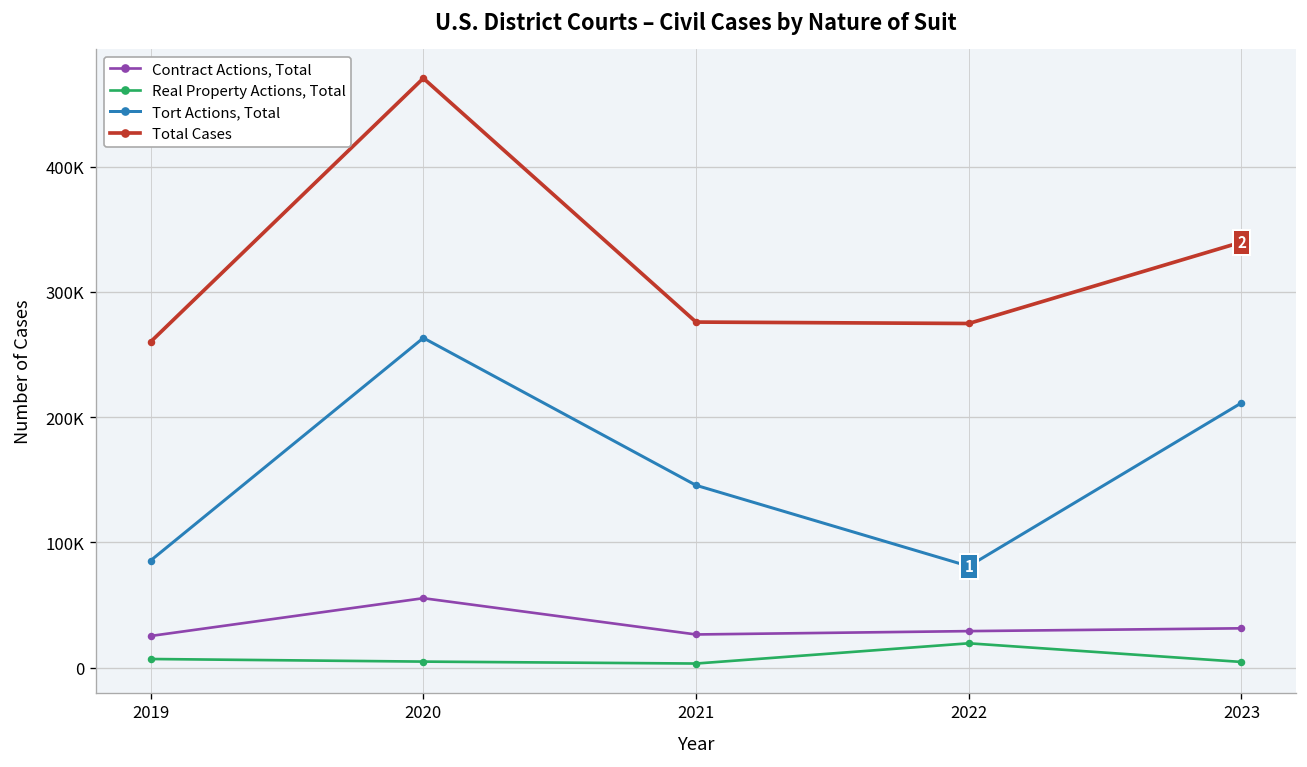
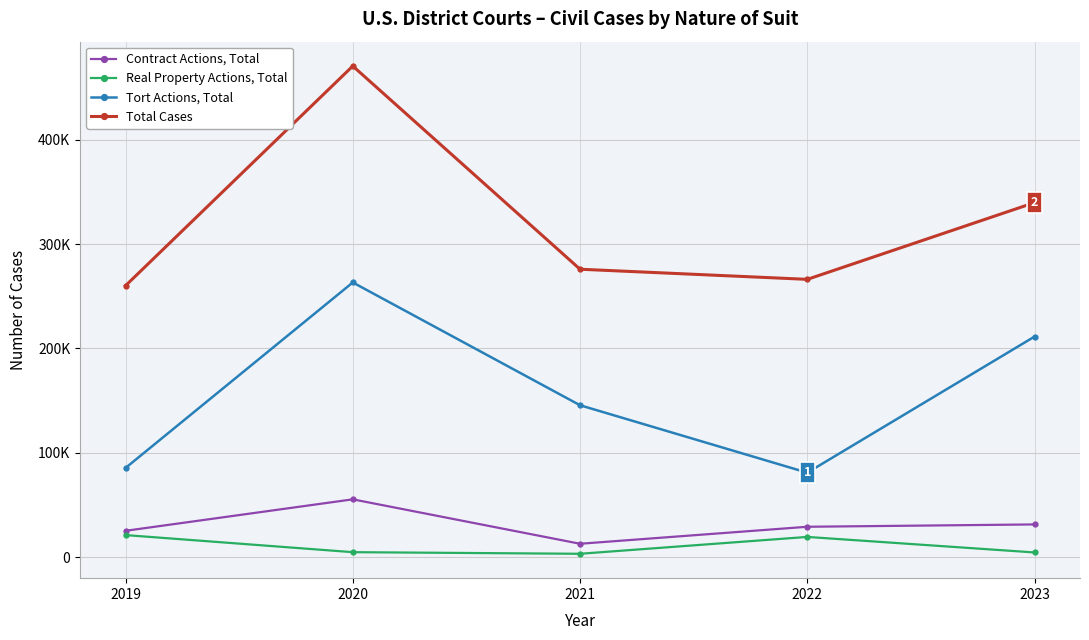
Real Property Actions, Total, 2019: 7000 -> 21000
Contract Actions, Total, 2021: 26000 -> 13000
Total Cases, 2022: 275000 -> 266000
